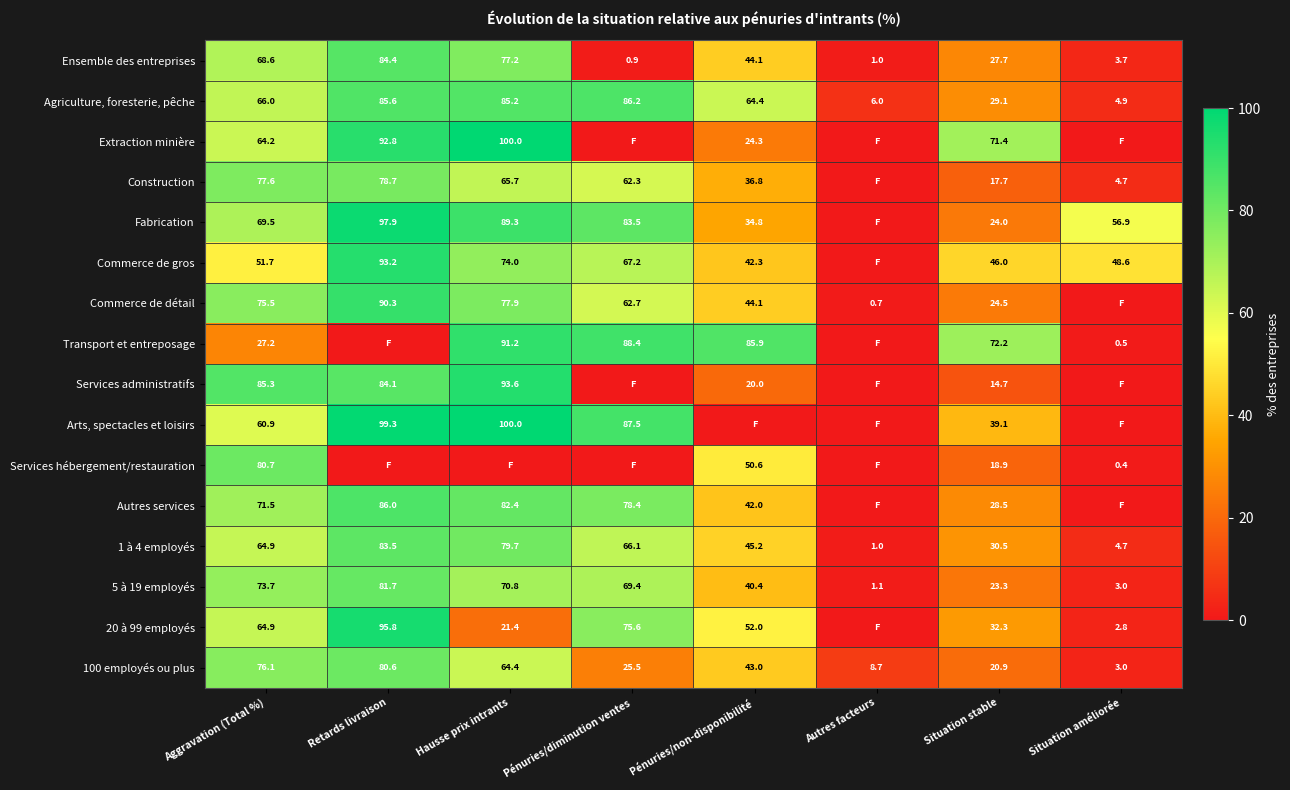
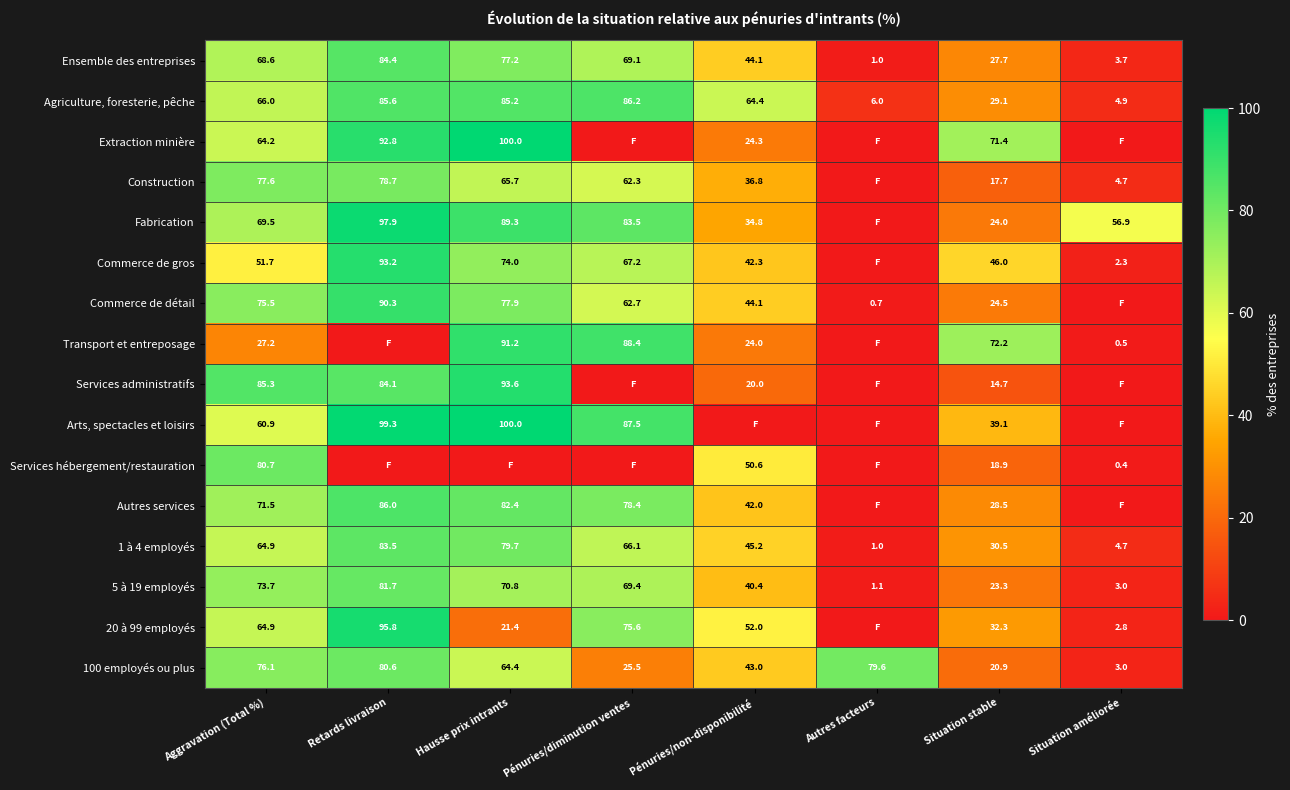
Ensemble des entreprises, Pénuries/diminution ventes: 0.9 -> 69.1
Commerce de gros, Situation améliorée: 48.6 -> 2.3
Transport et entreposage, Pénuries/non-disponibilité: 85.9 -> 24.0
100 employés ou plus, Autres facteurs: 8.7 -> 79.6
